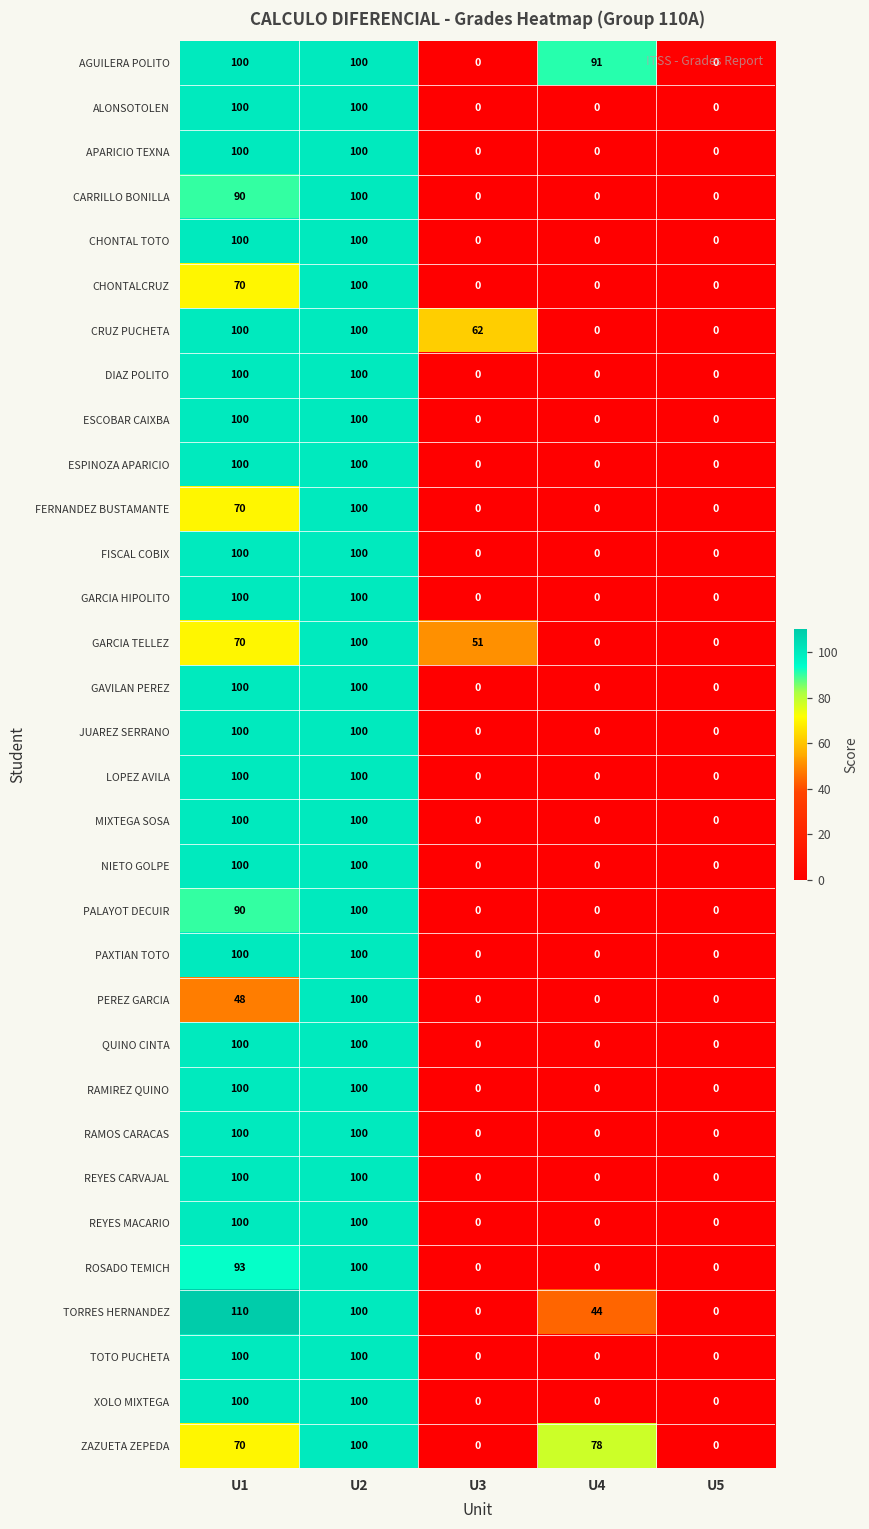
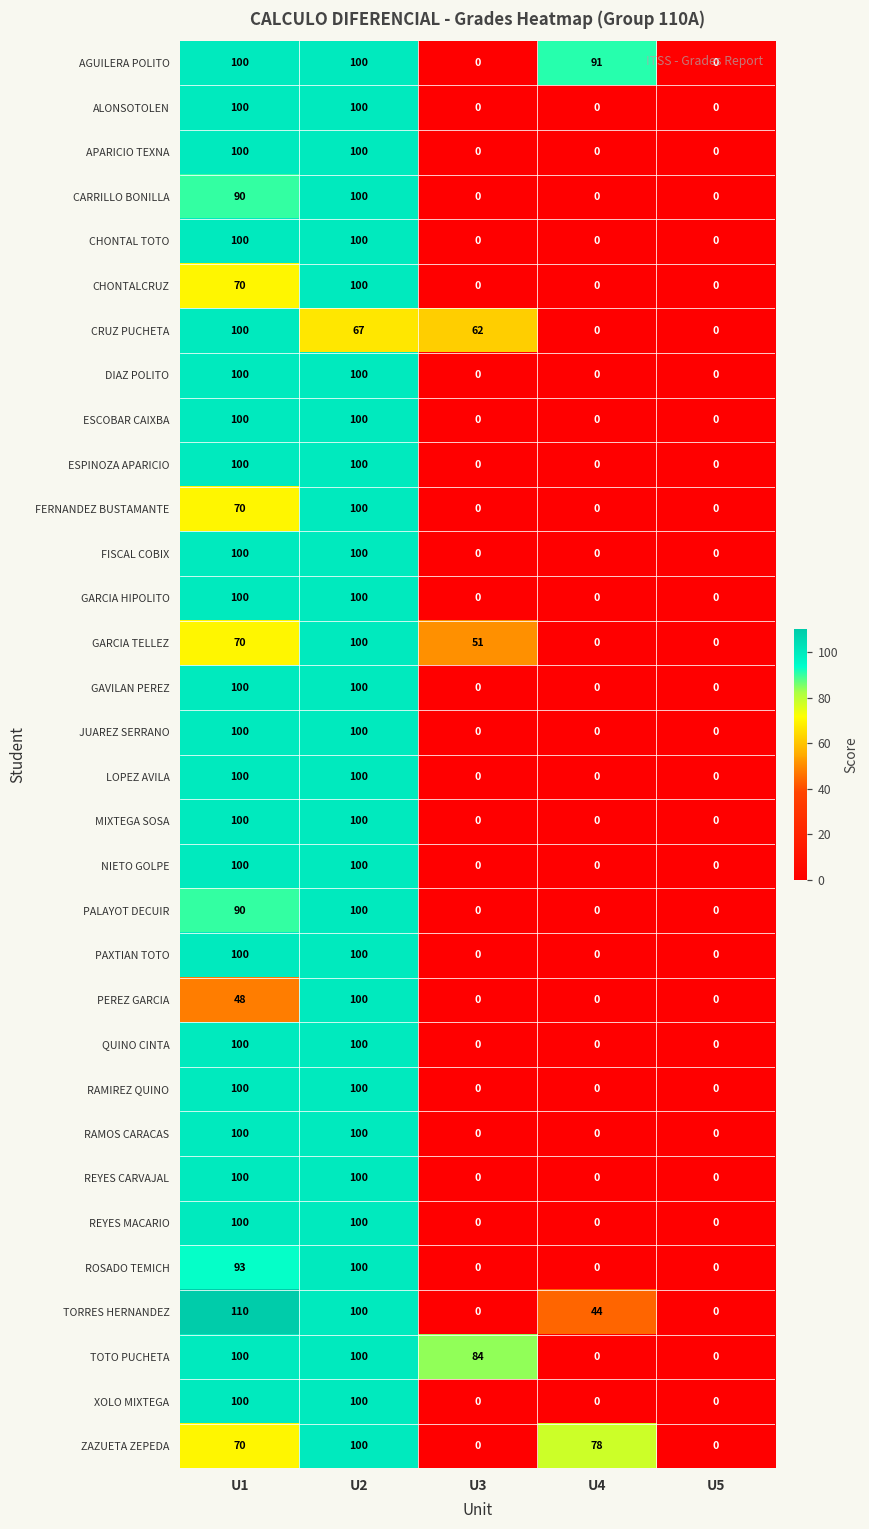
CRUZ PUCHETA, U2: 100 -> 67
TOTO PUCHETA, U3: 0 -> 84
